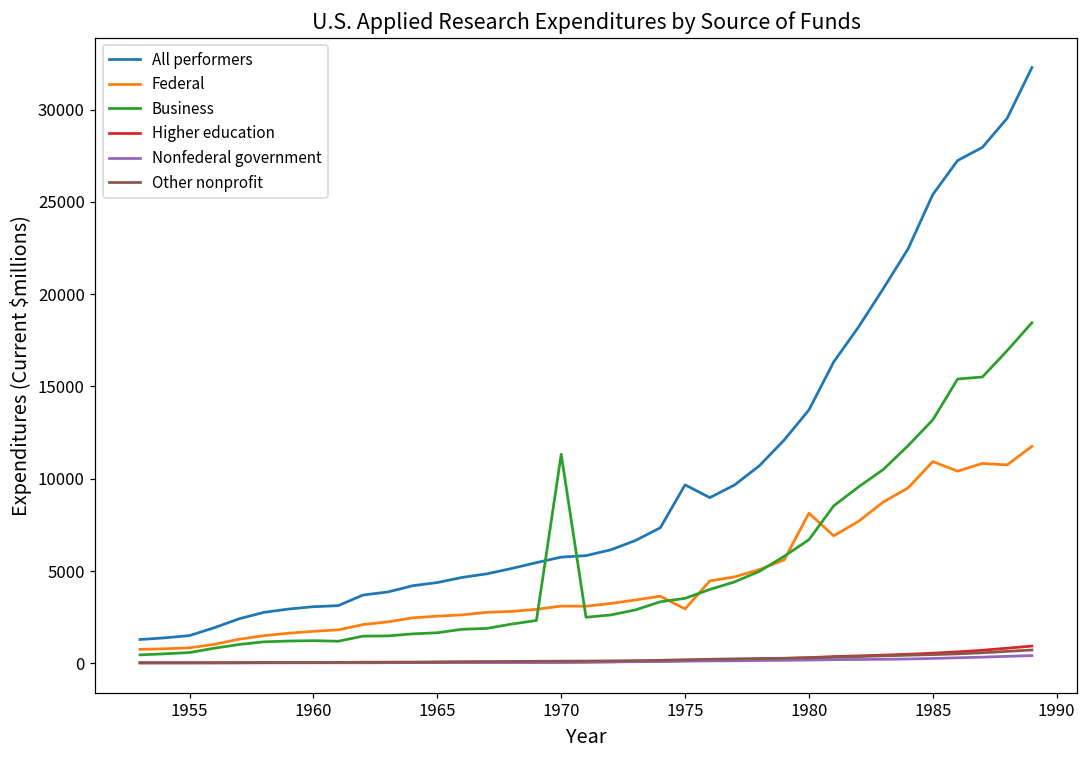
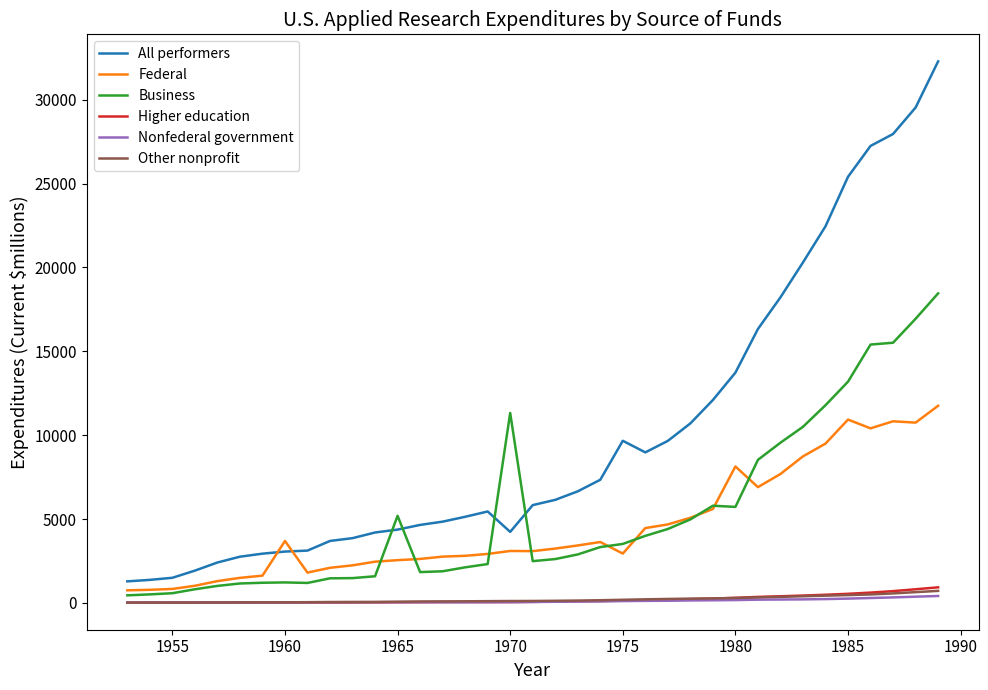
Federal, 1960: 1700 -> 3700
Business, 1965: 1700 -> 5200
All performers, 1970: 5800 -> 4200
Business, 1980: 6700 -> 5700
